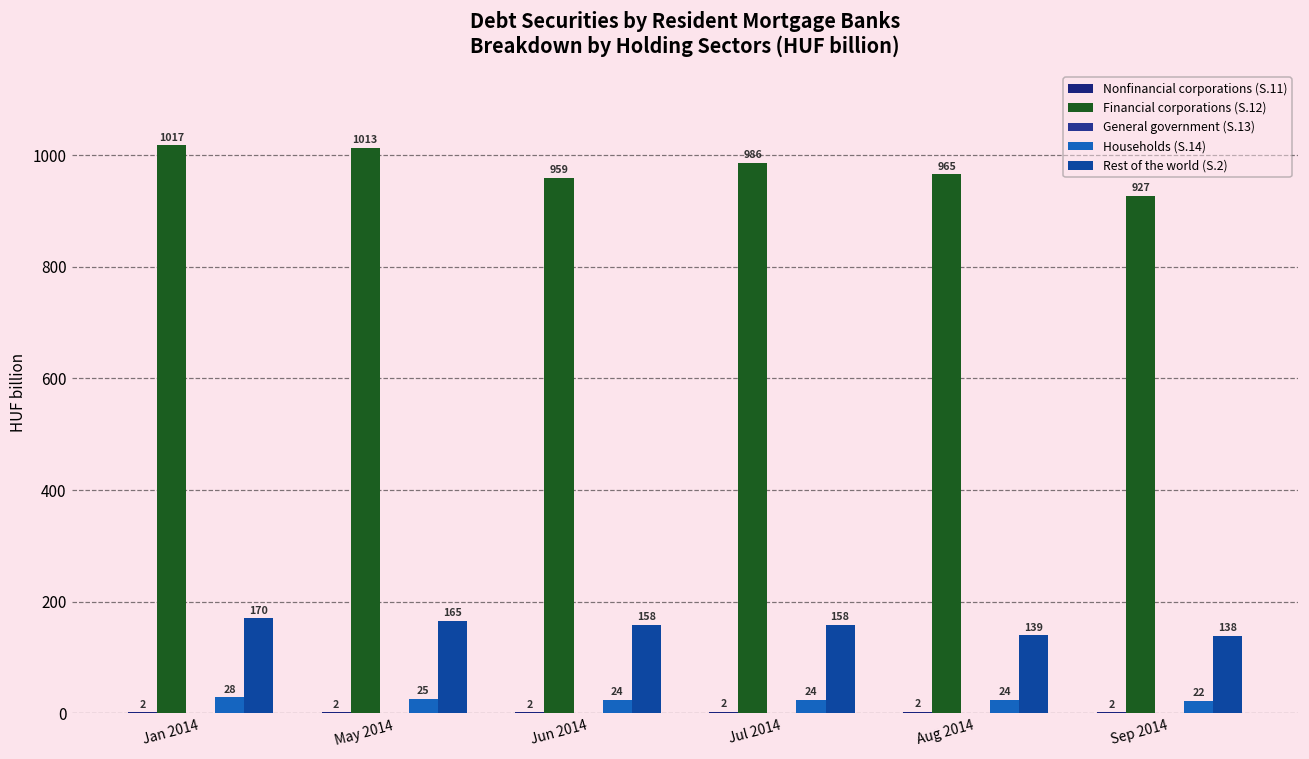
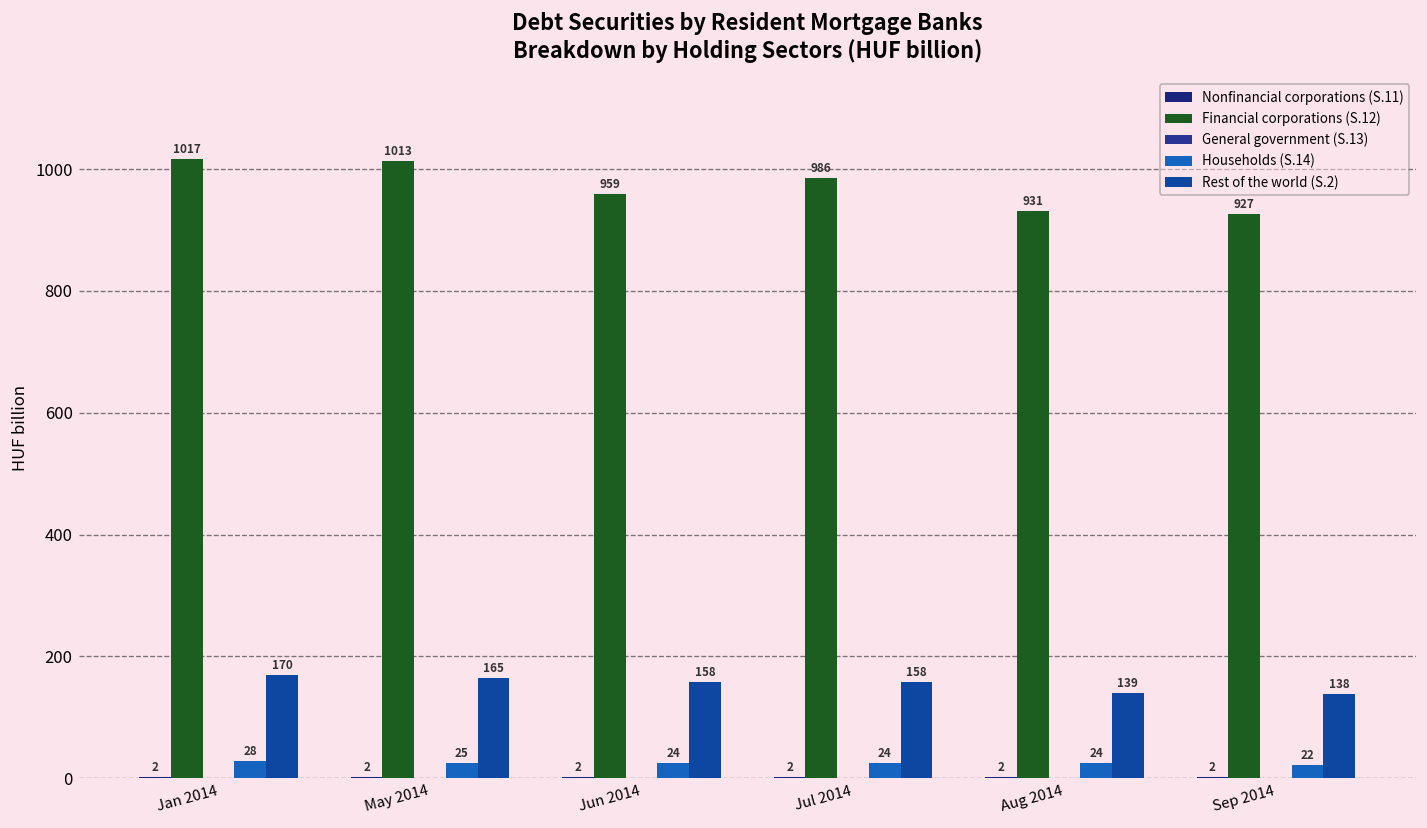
Financial corporations (S.12), Aug 2014: 965 -> 931
